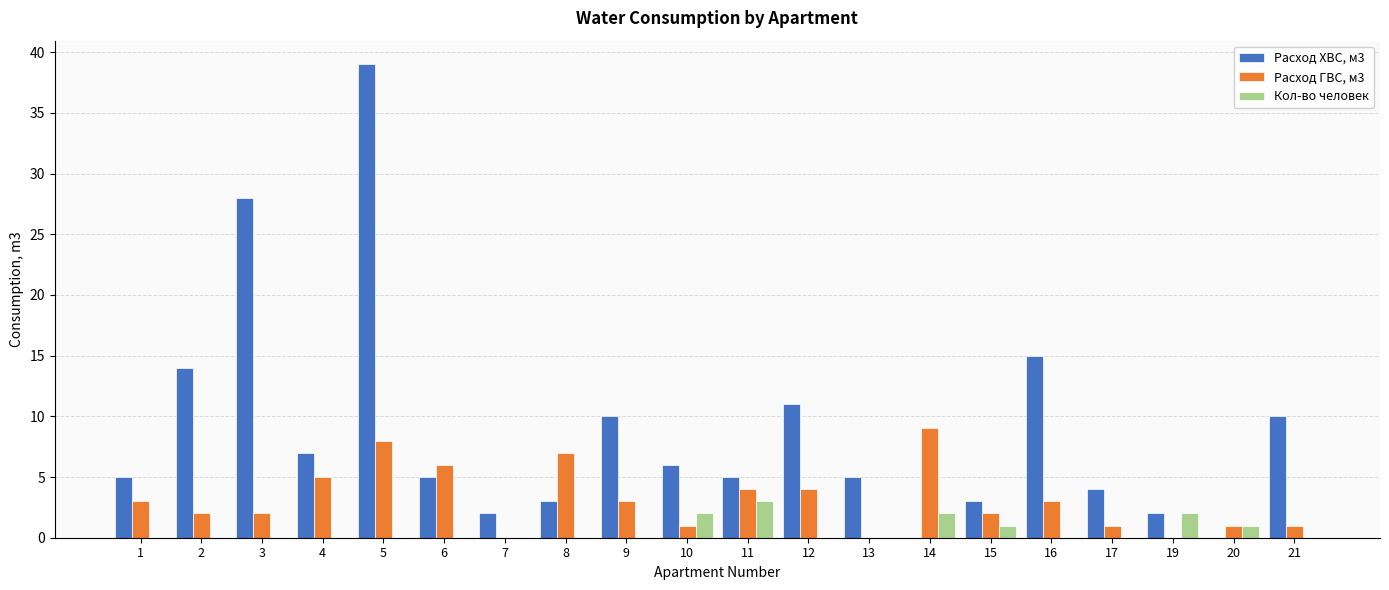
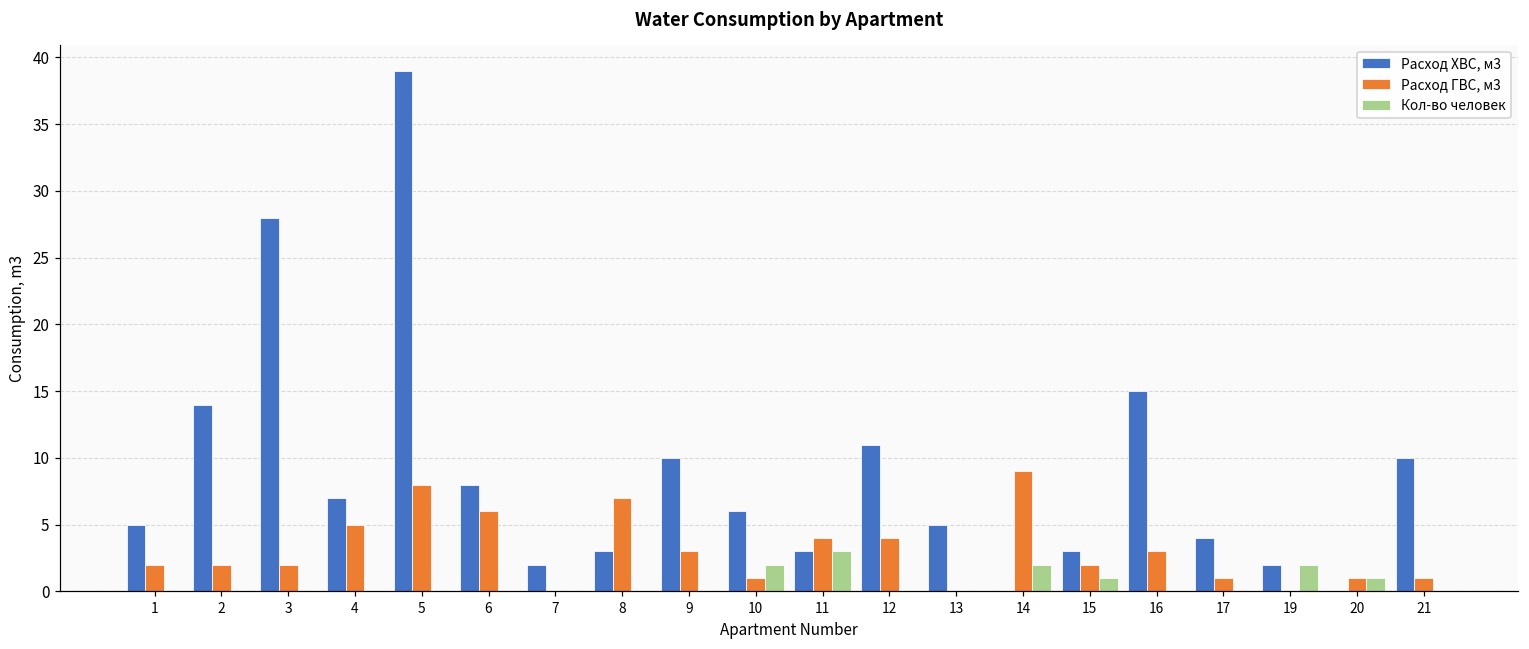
Расход ГВС, м3, 1: 3 -> 2
Расход ХВС, м3, 6: 5 -> 8
Расход ХВС, м3, 11: 5 -> 3
